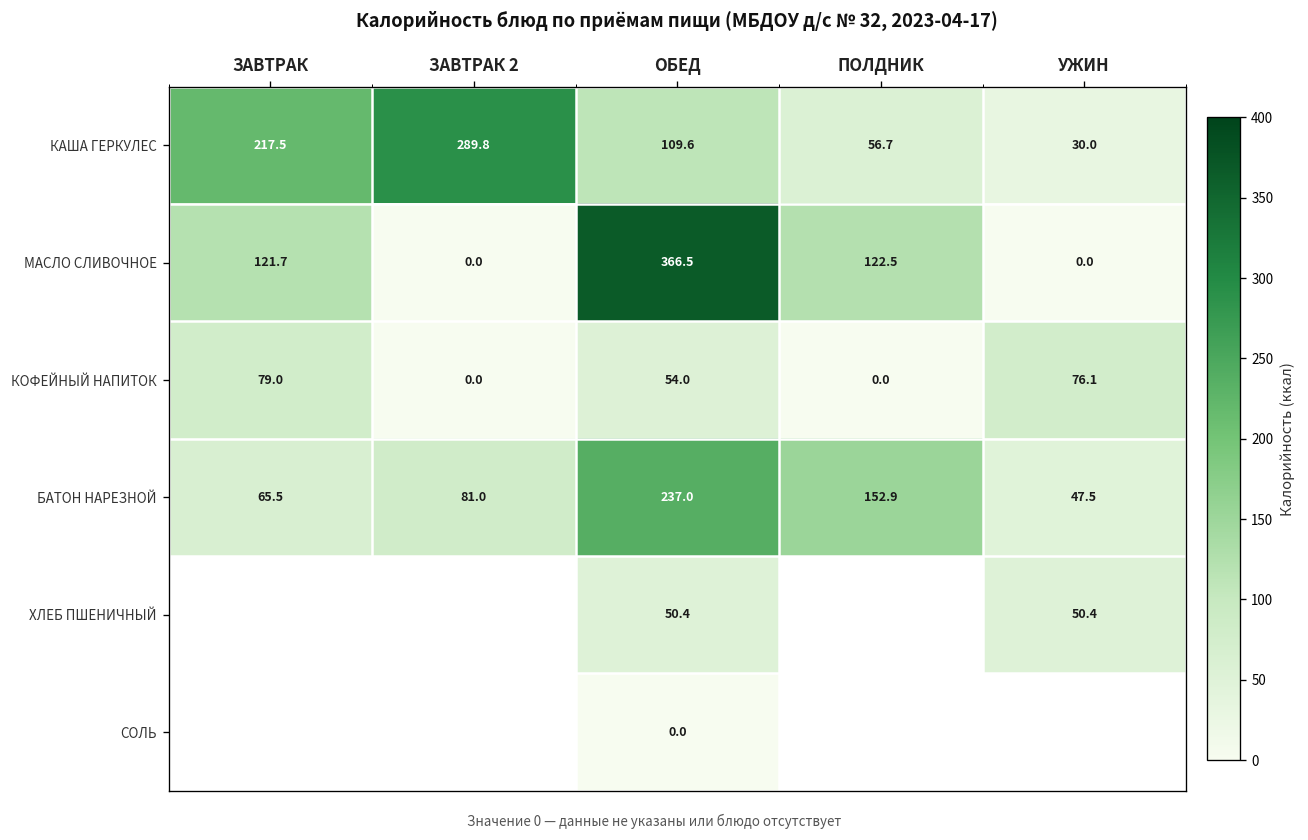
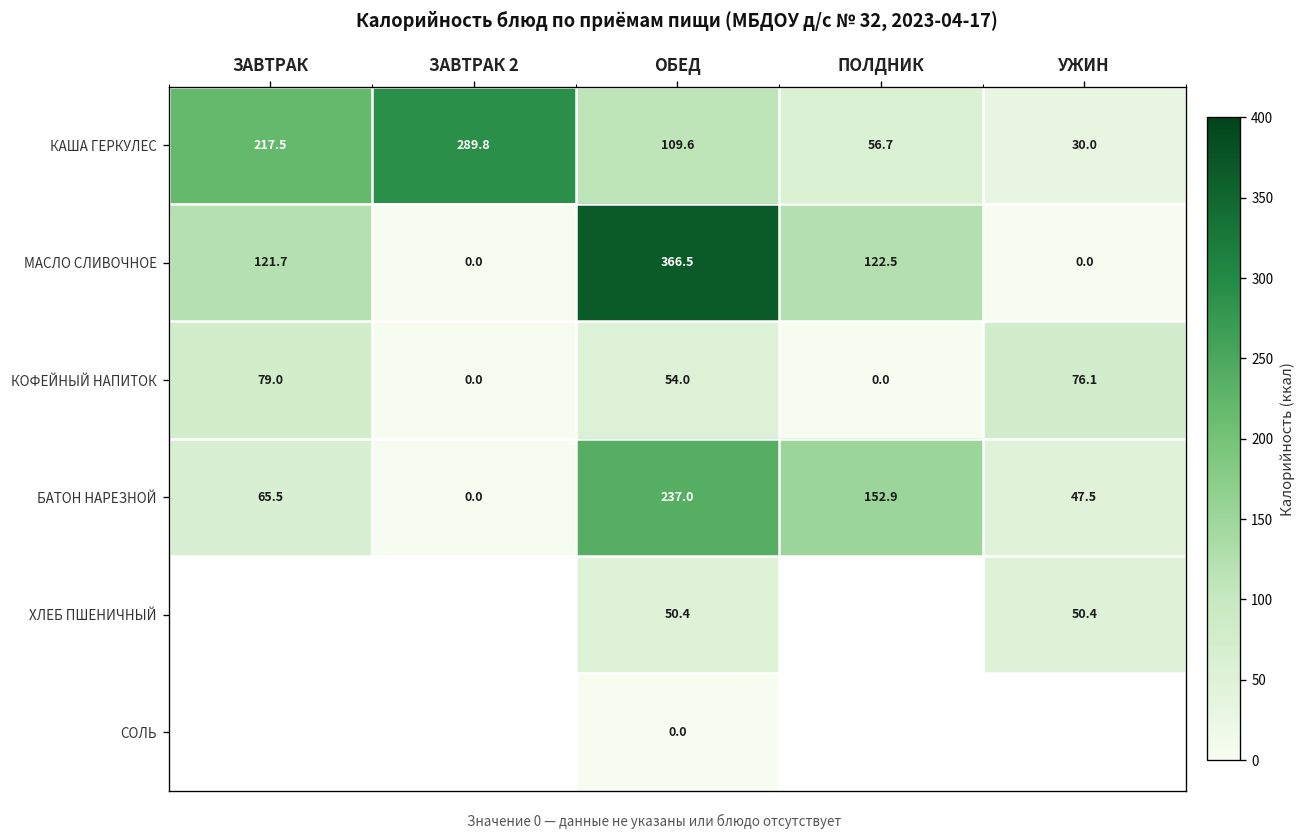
БАТОН НАРЕЗНОЙ, ЗАВТРАК 2: 81.0 -> 0.0
